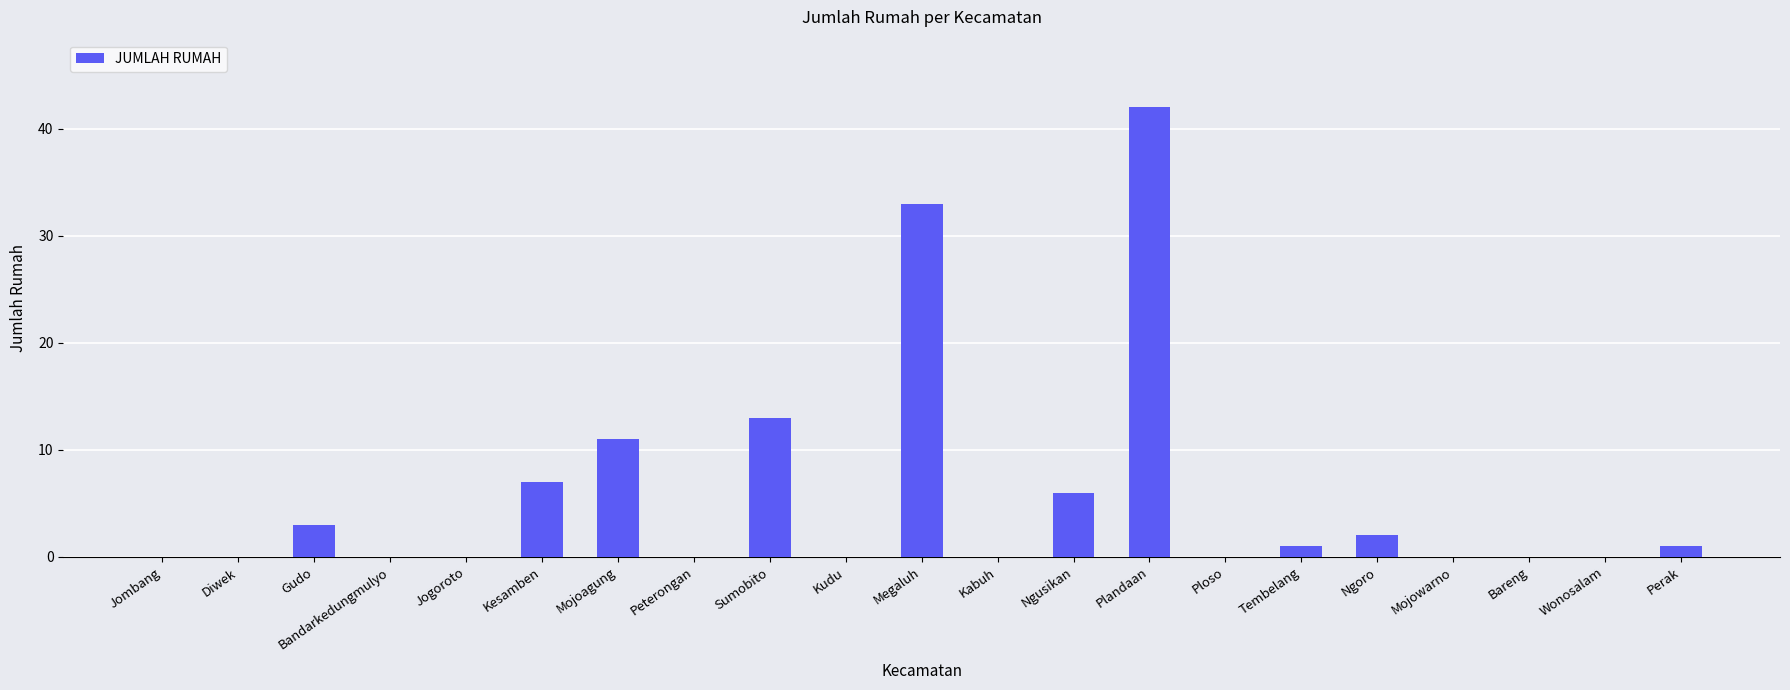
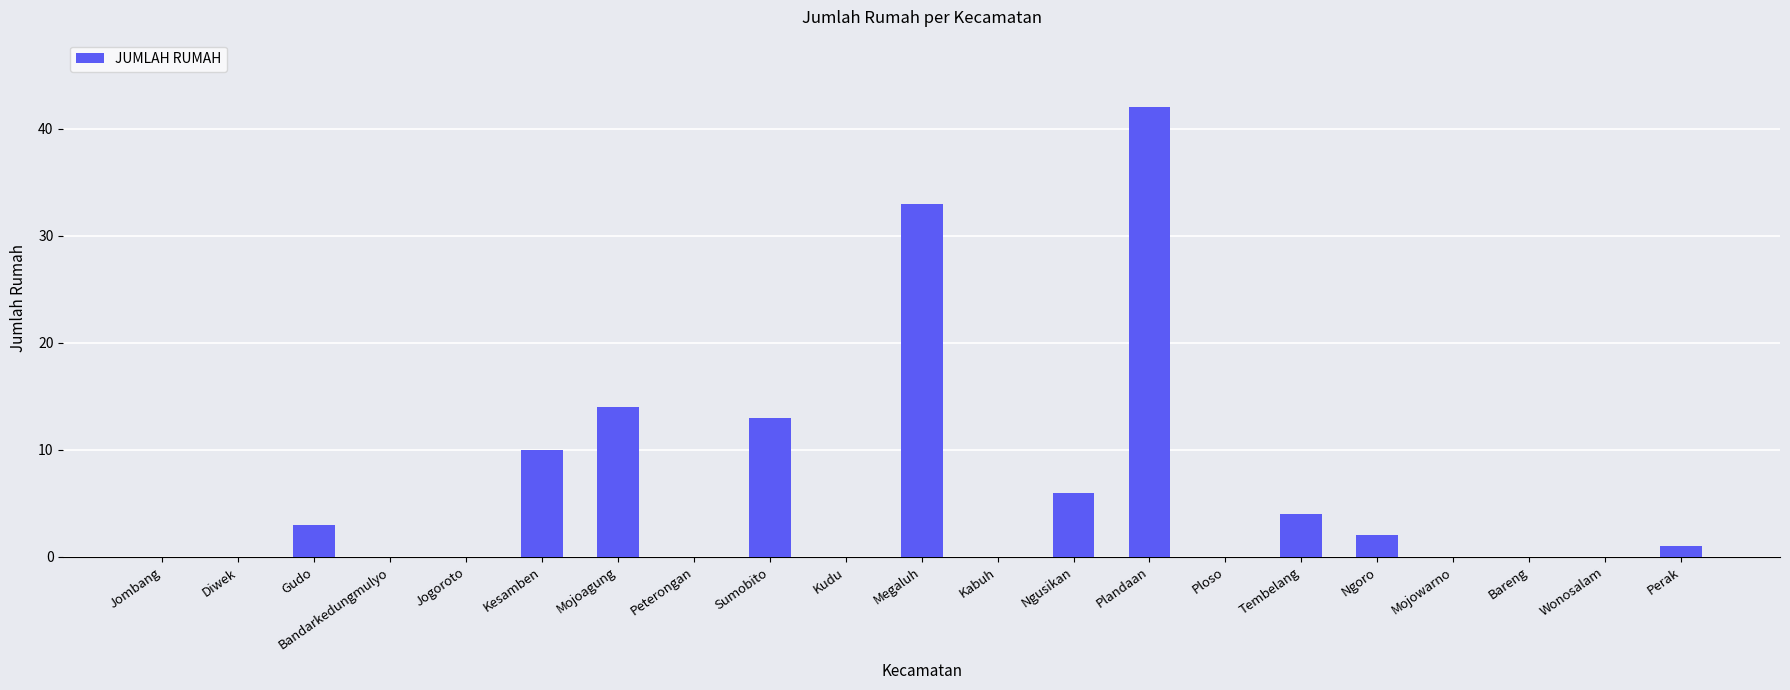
Kesamben: 7 -> 10
Mojoagung: 11 -> 14
Tembelang: 1 -> 4
